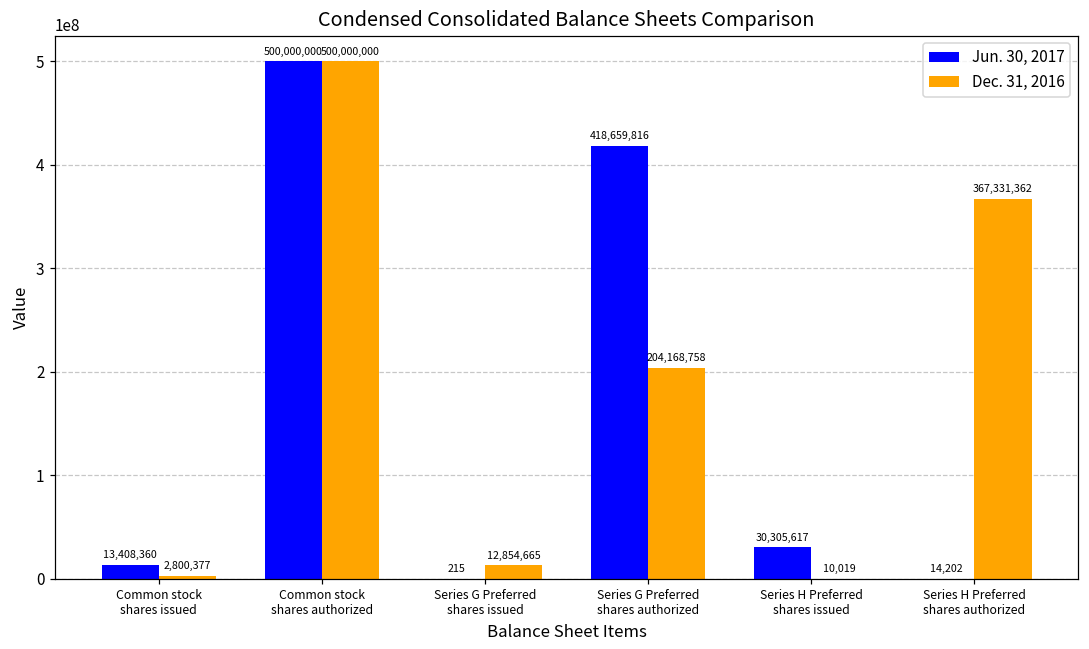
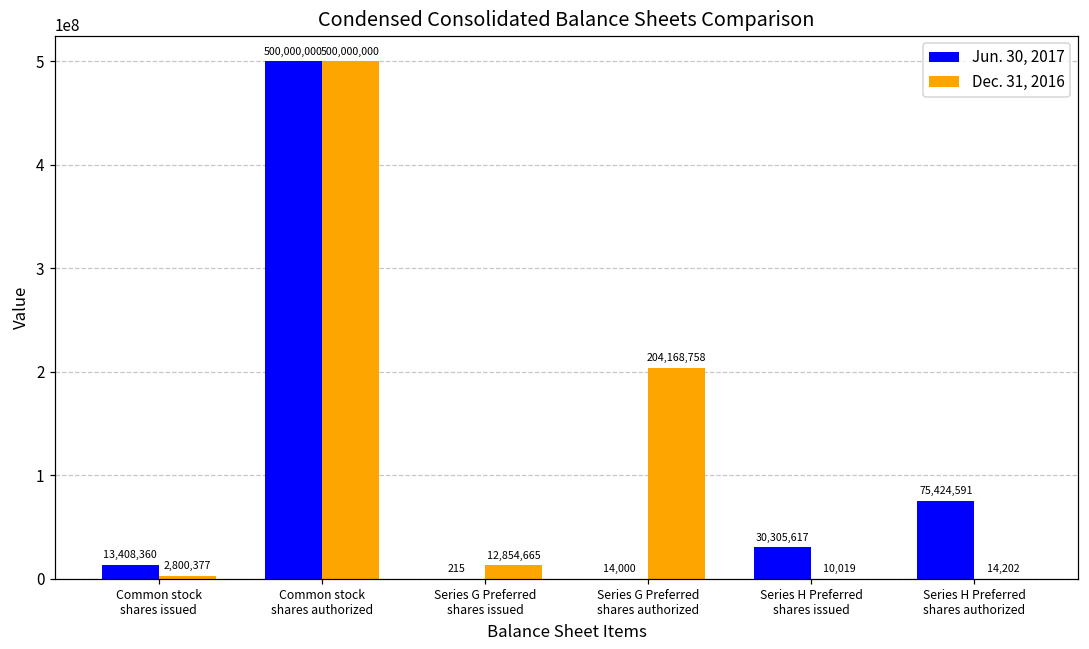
Jun. 30, 2017, Series G Preferred shares authorized: 418,659,816 -> 14,000
Jun. 30, 2017, Series H Preferred shares authorized: 14,202 -> 75,424,591
Dec. 31, 2016, Series H Preferred shares authorized: 367,331,362 -> 14,202
